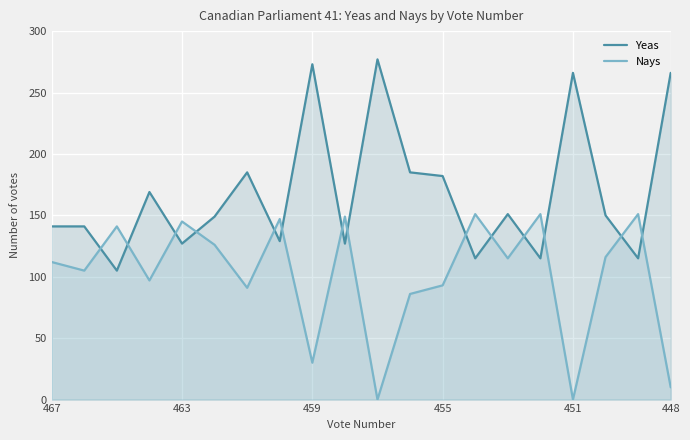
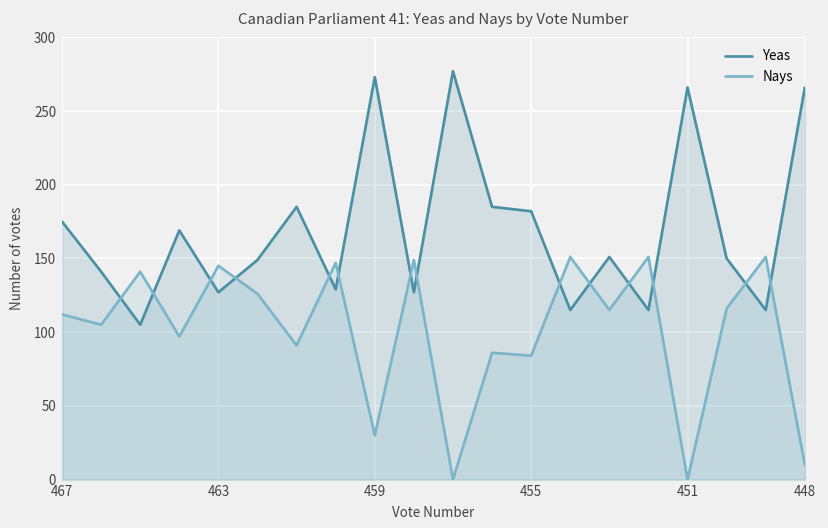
Yeas, 467: 141 -> 175
Nays, 455: 93 -> 84
